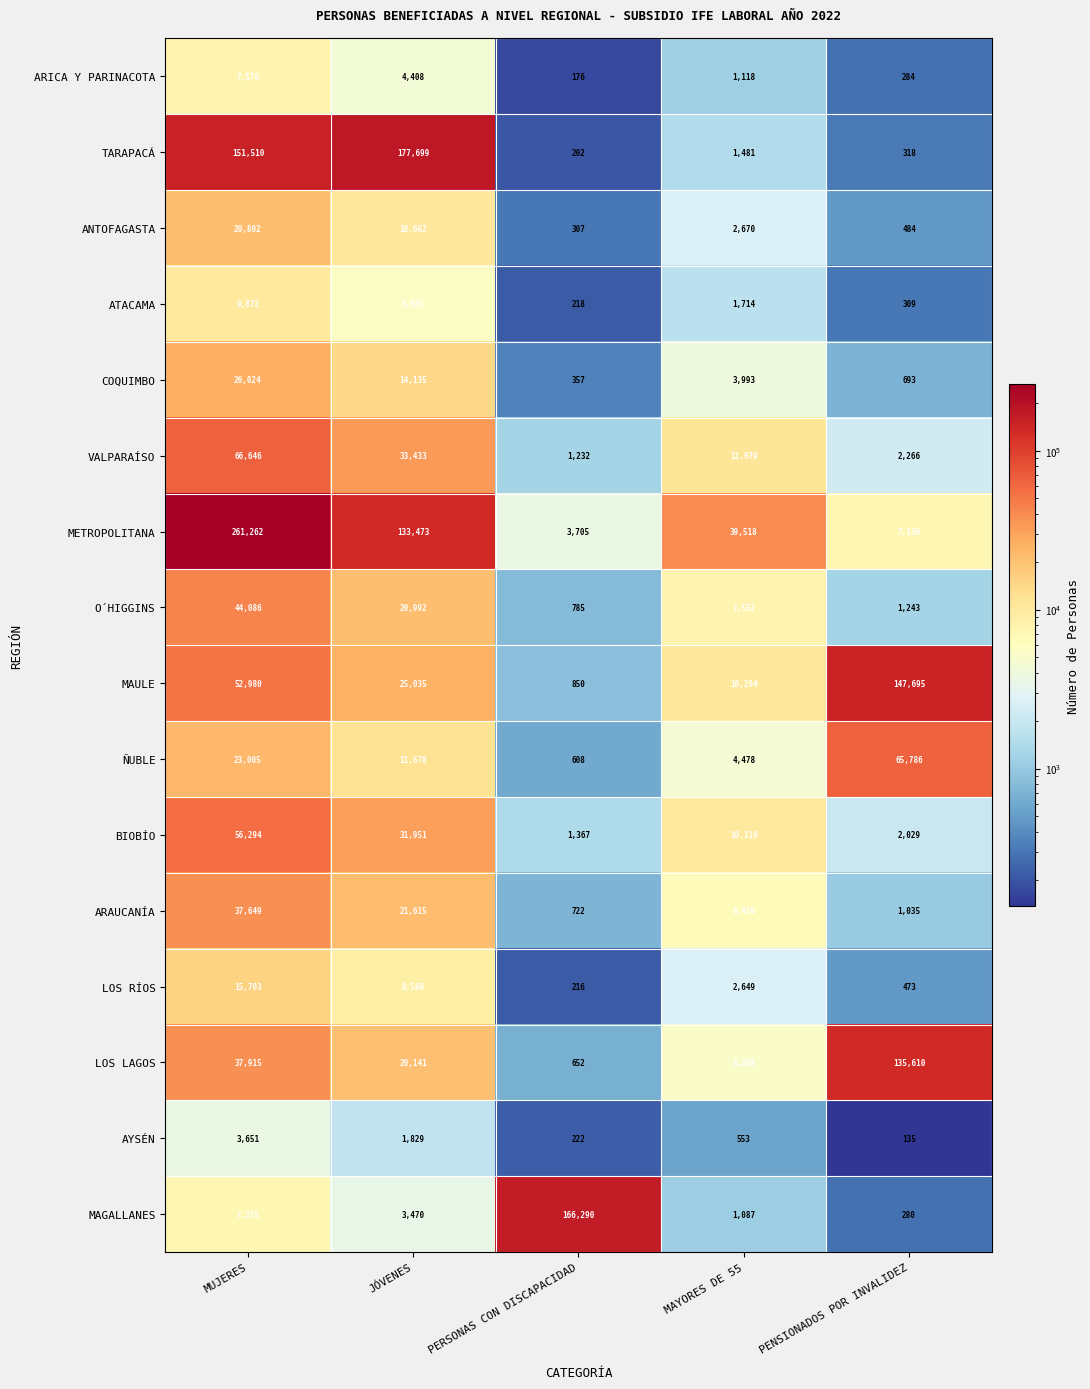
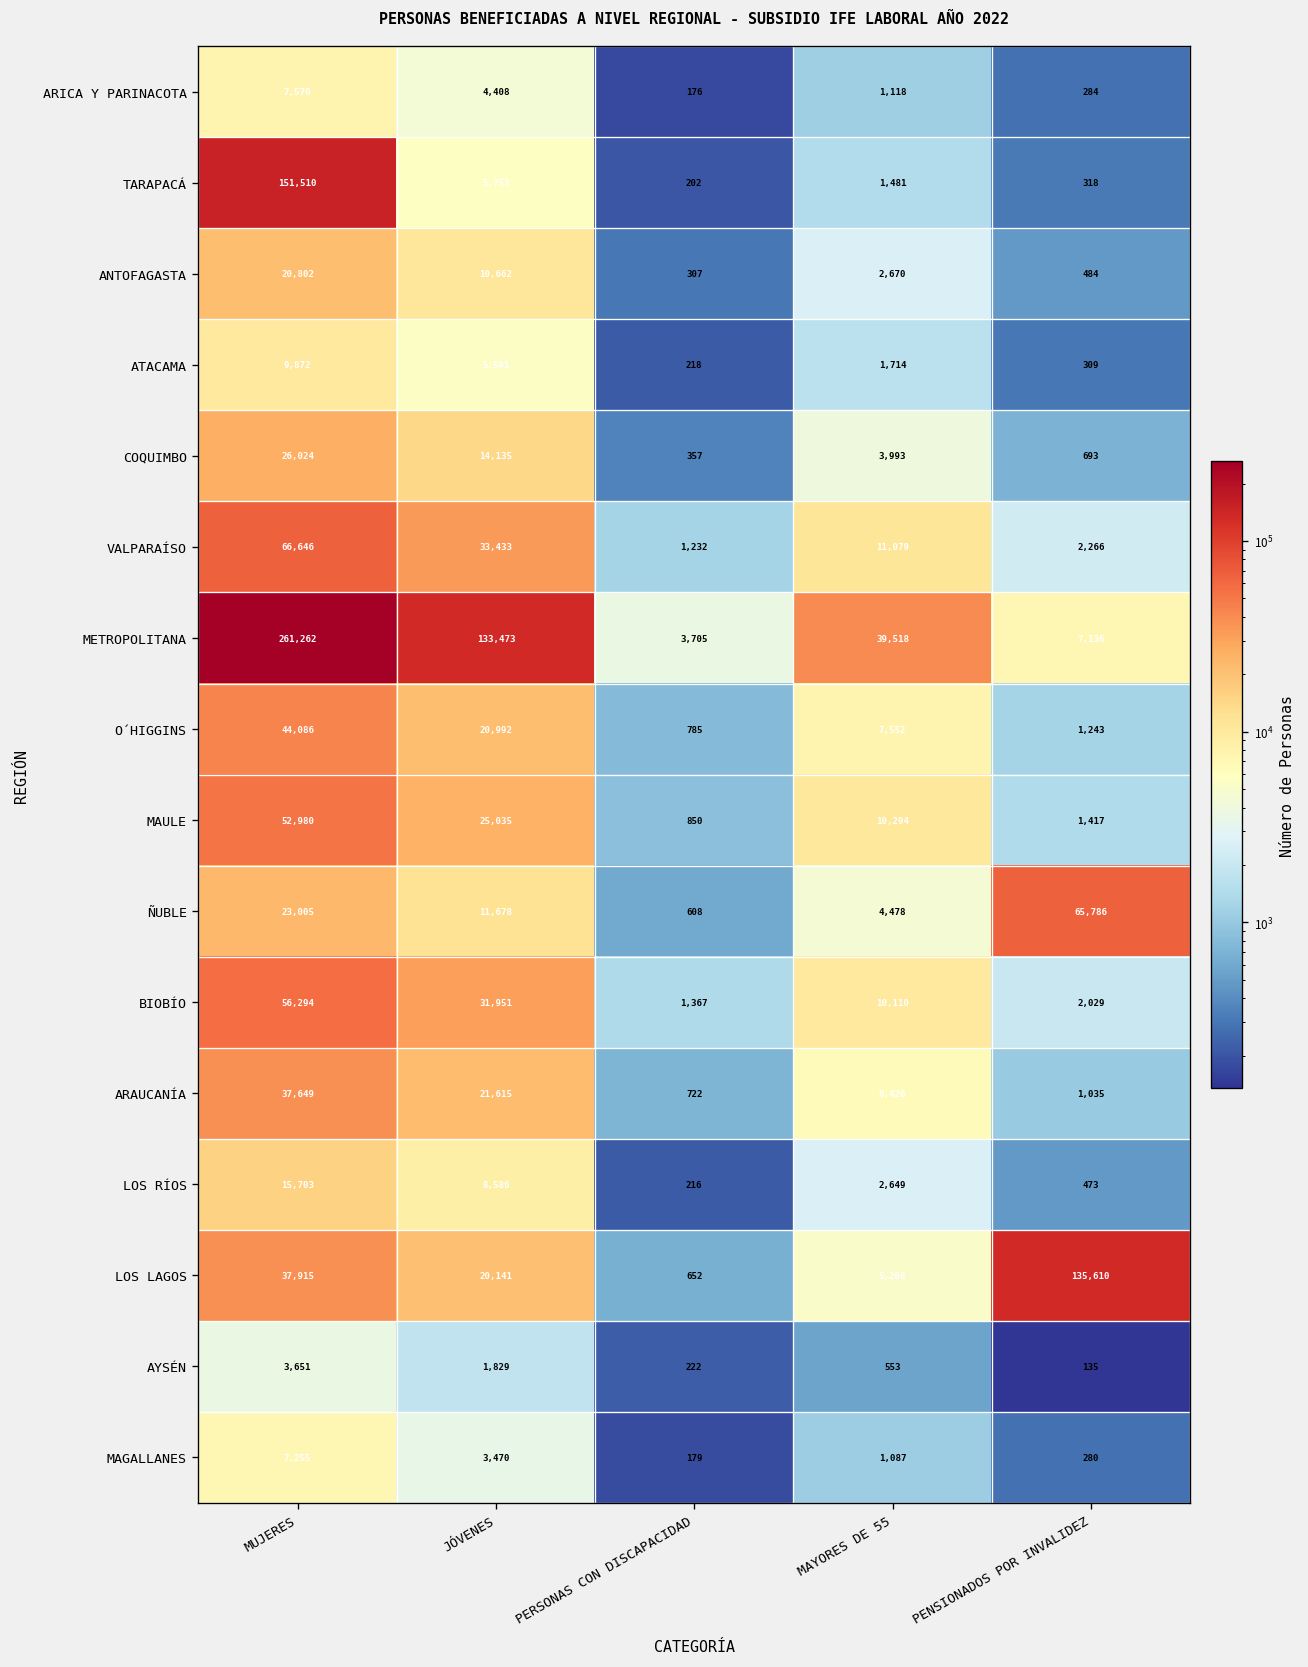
TARAPACÁ, JÓVENES: 177,699 -> 5,753
MAULE, PENSIONADOS POR INVALIDEZ: 147,695 -> 1,417
MAGALLANES, PERSONAS CON DISCAPACIDAD: 166,290 -> 179
